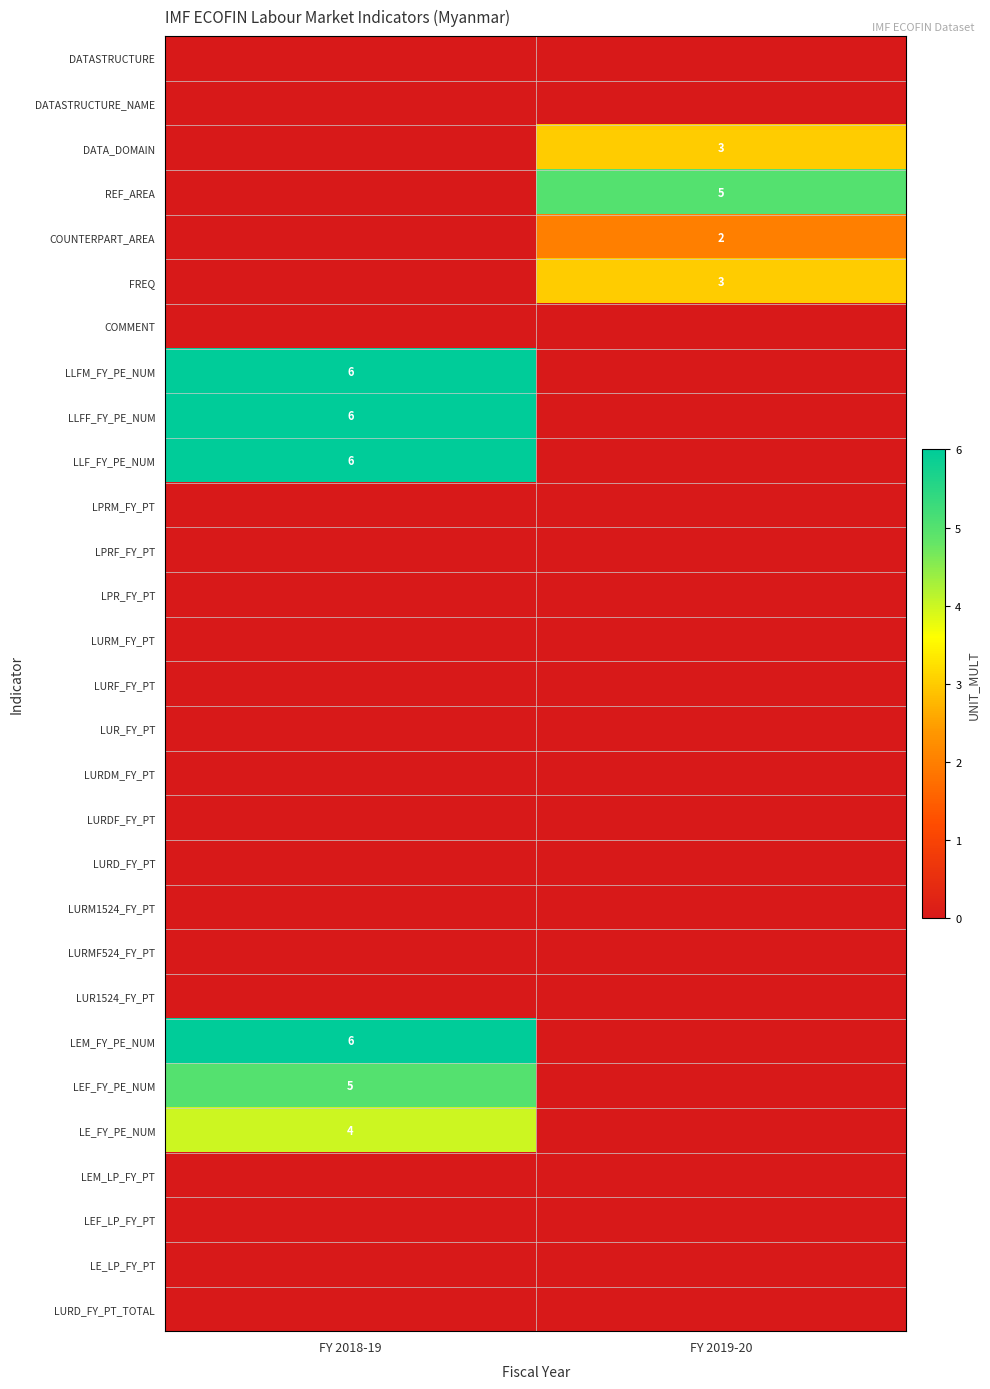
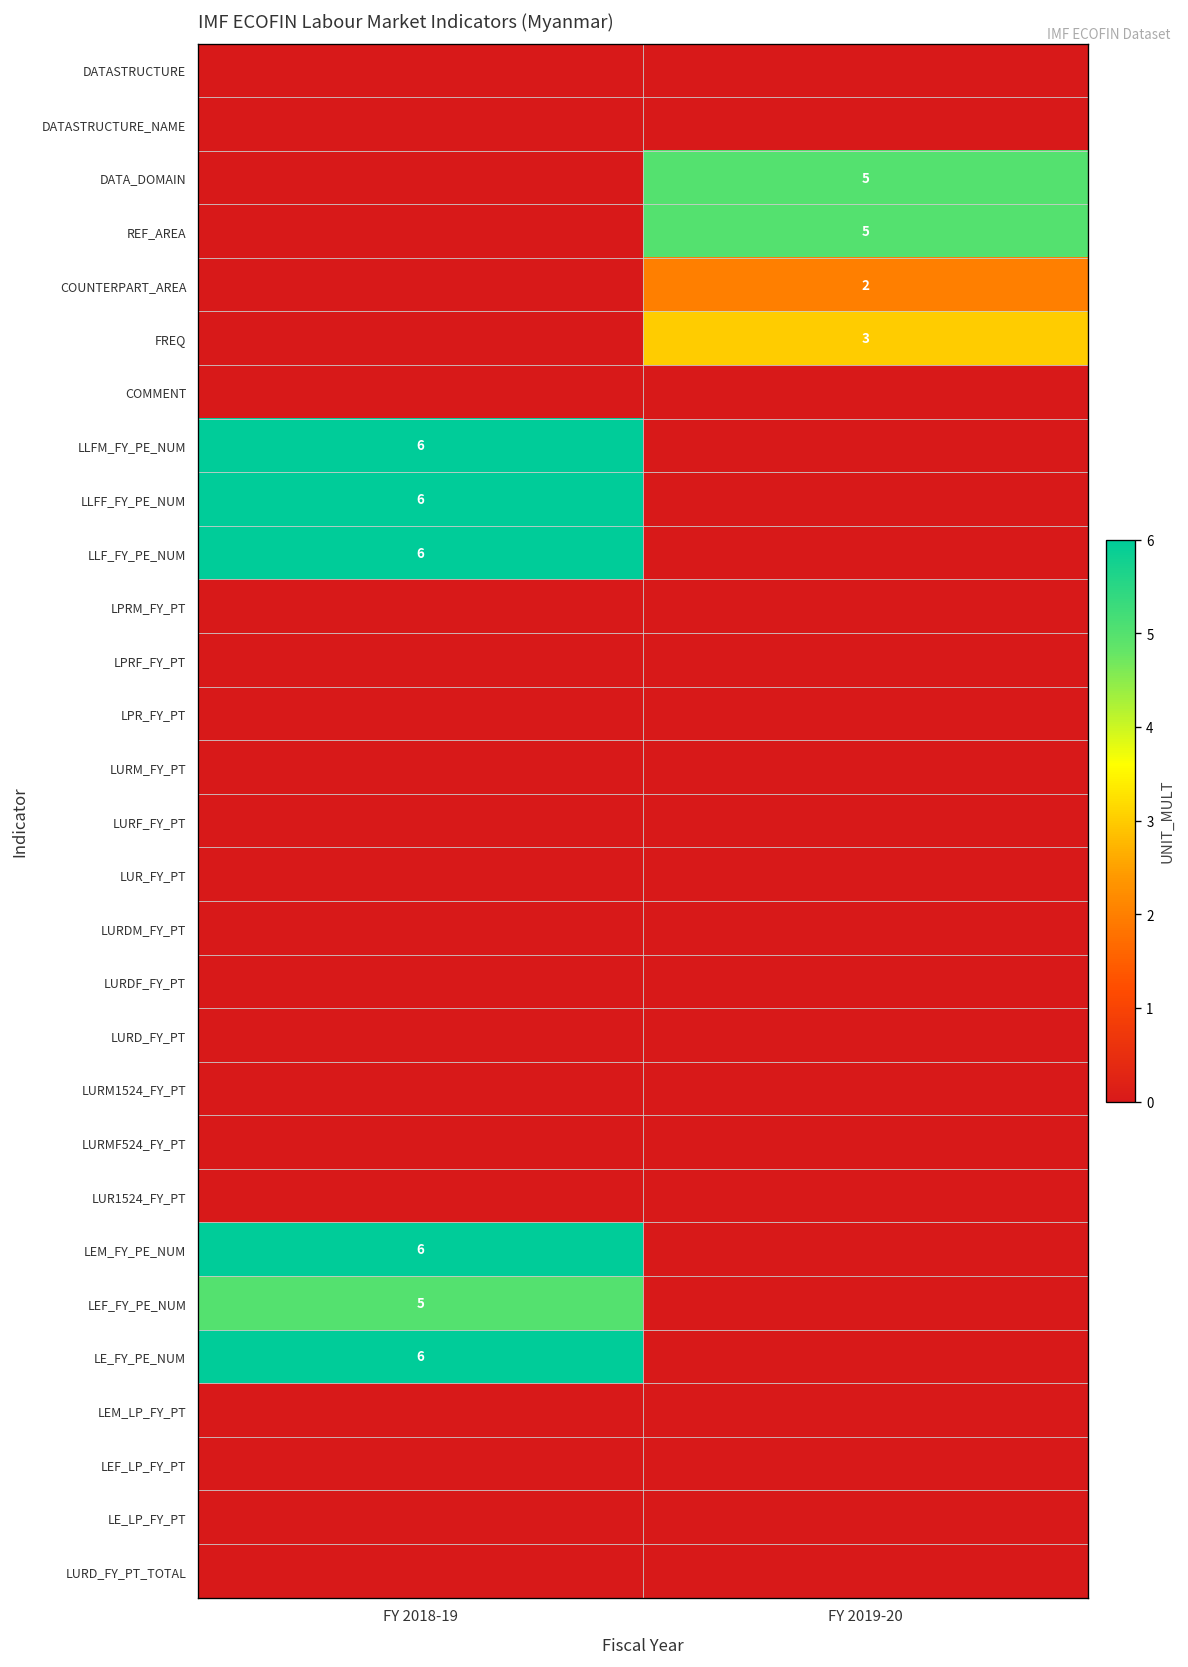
DATA_DOMAIN, FY 2019-20: 3 -> 5
LE_FY_PE_NUM, FY 2018-19: 4 -> 6
